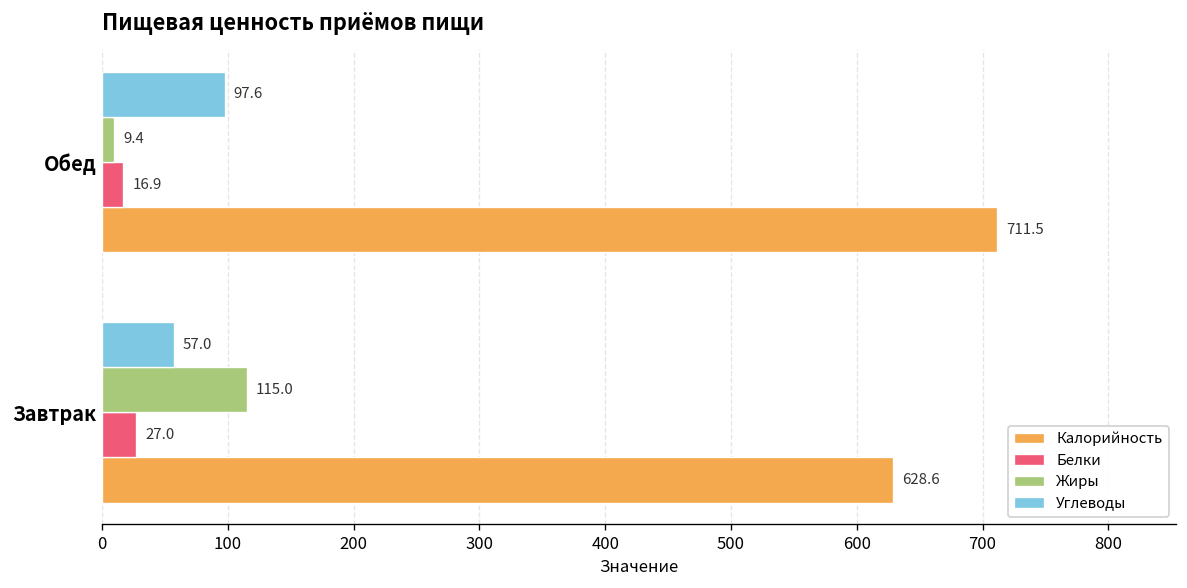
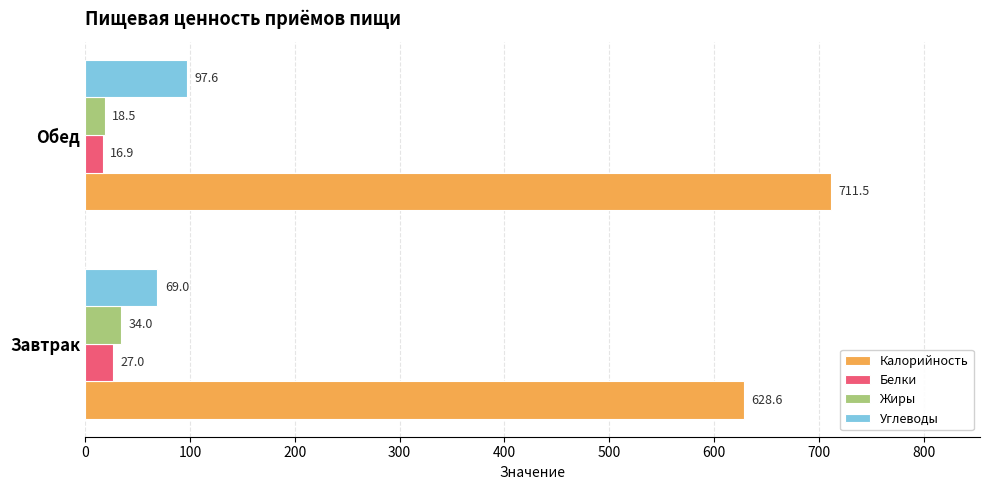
Жиры, Обед: 9.4 -> 18.5
Углеводы, Завтрак: 57.0 -> 69.0
Жиры, Завтрак: 115.0 -> 34.0
